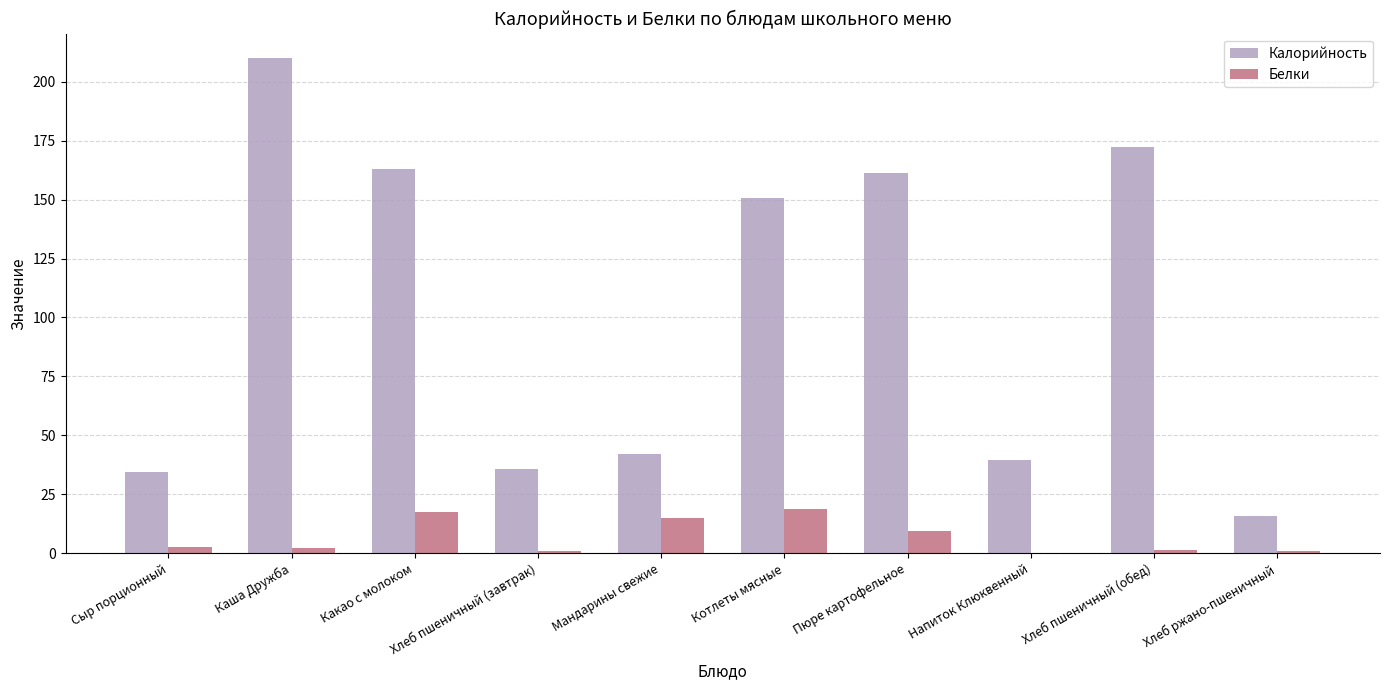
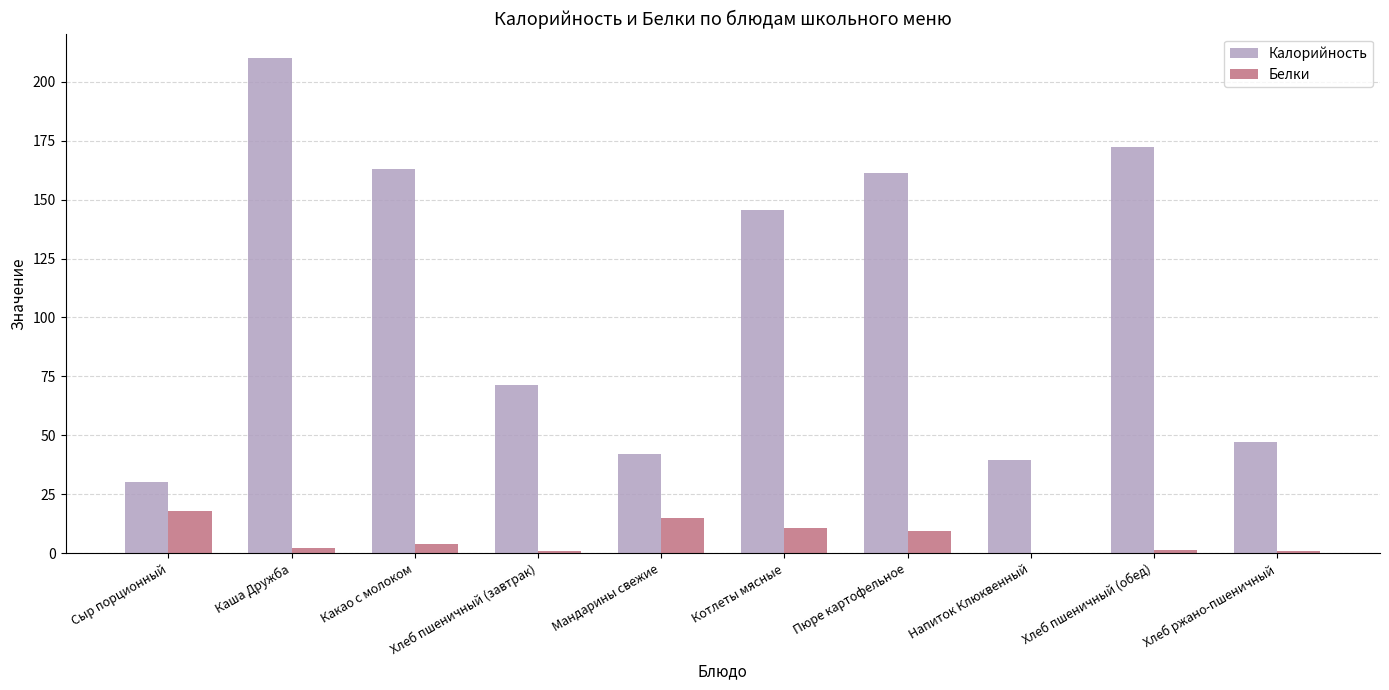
Калорийность, Сыр порционный: 35 -> 30
Белки, Сыр порционный: 3 -> 18
Белки, Какао с молоком: 18 -> 4
Калорийность, Хлеб пшеничный (завтрак): 36 -> 71
Калорийность, Котлеты мясные: 151 -> 146
Белки, Котлеты мясные: 19 -> 11
Калорийность, Хлеб ржано-пшеничный: 16 -> 47
